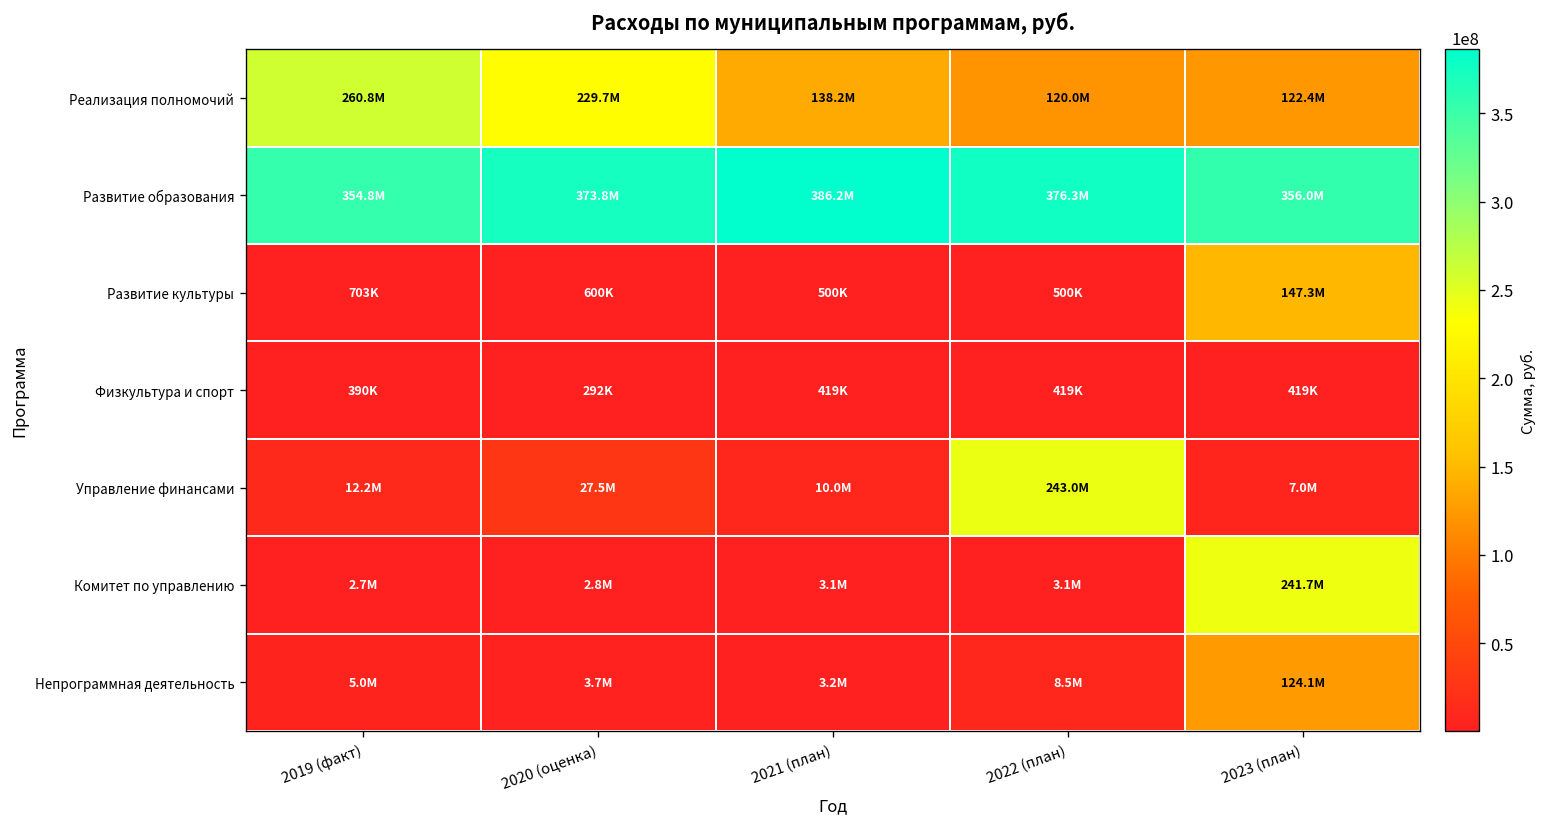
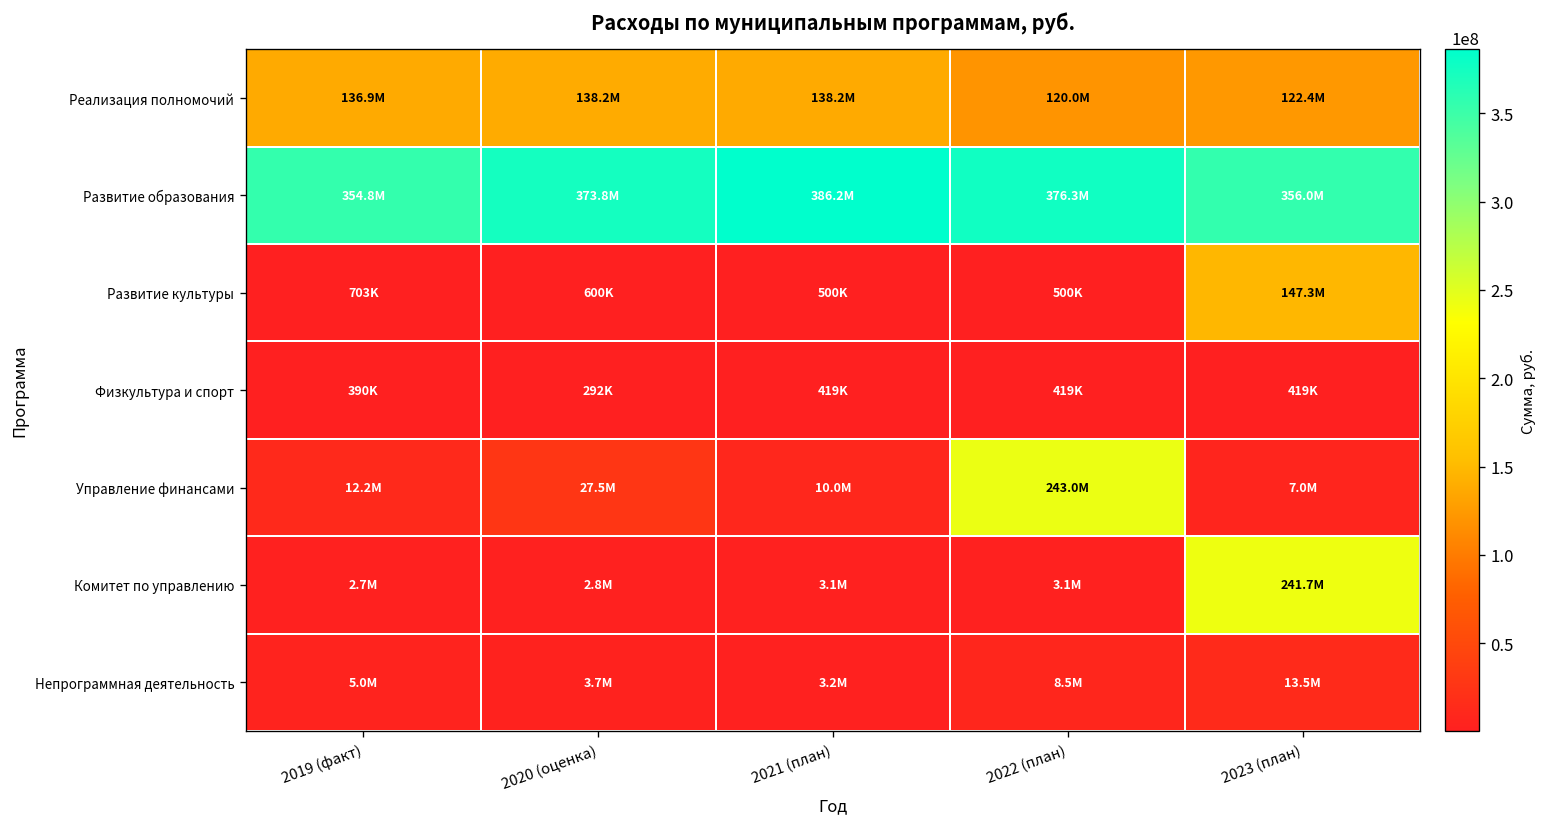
Реализация полномочий, 2019 (факт): 260.8M -> 136.9M
Реализация полномочий, 2020 (оценка): 229.7M -> 138.2M
Непрограммная деятельность, 2023 (план): 124.1M -> 13.5M
